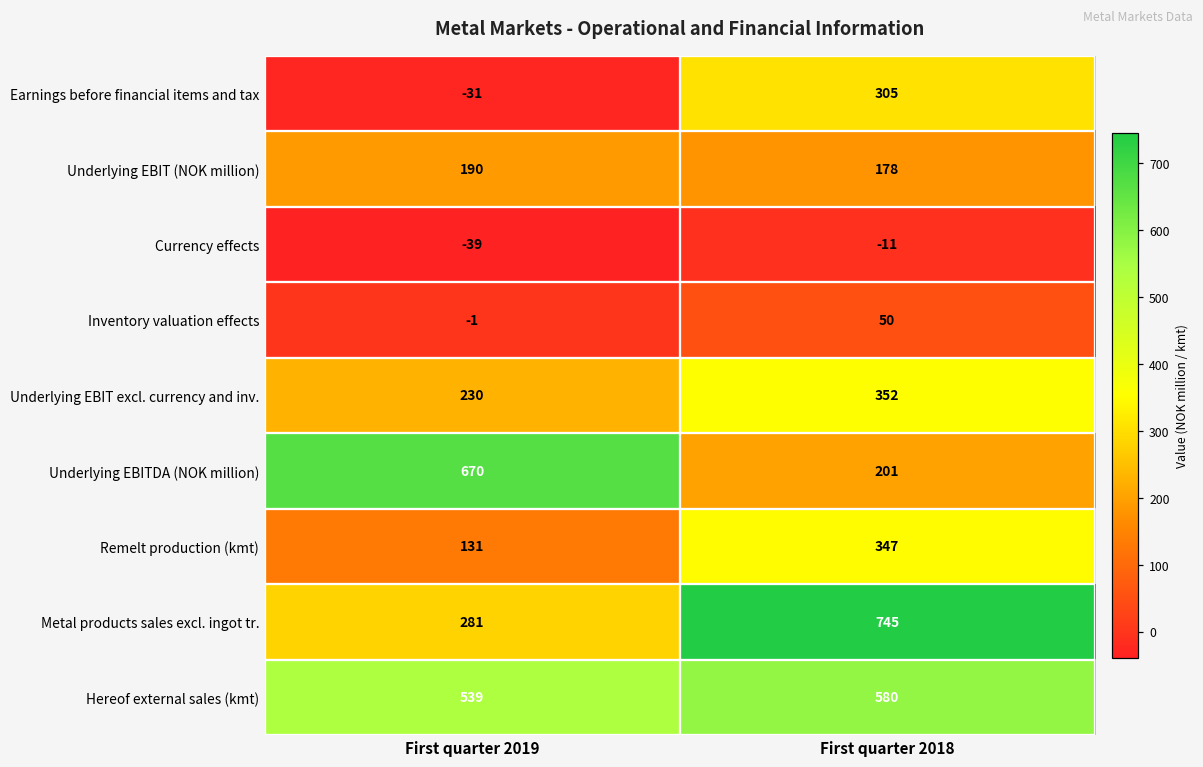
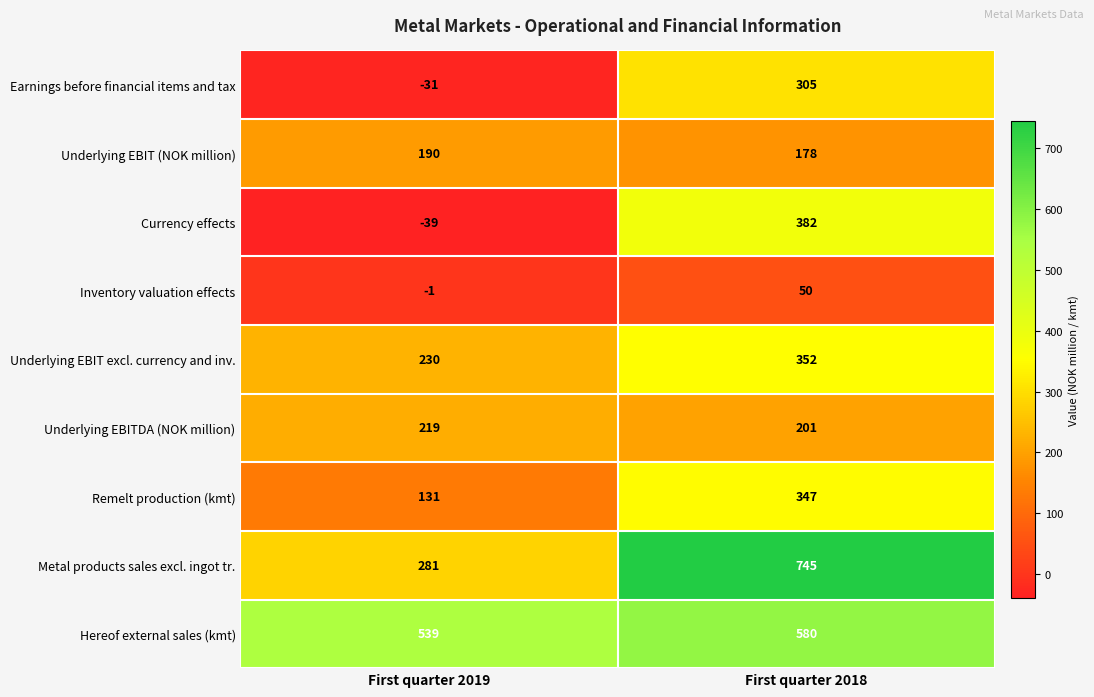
Currency effects, First quarter 2018: -11 -> 382
Underlying EBITDA (NOK million), First quarter 2019: 670 -> 219
